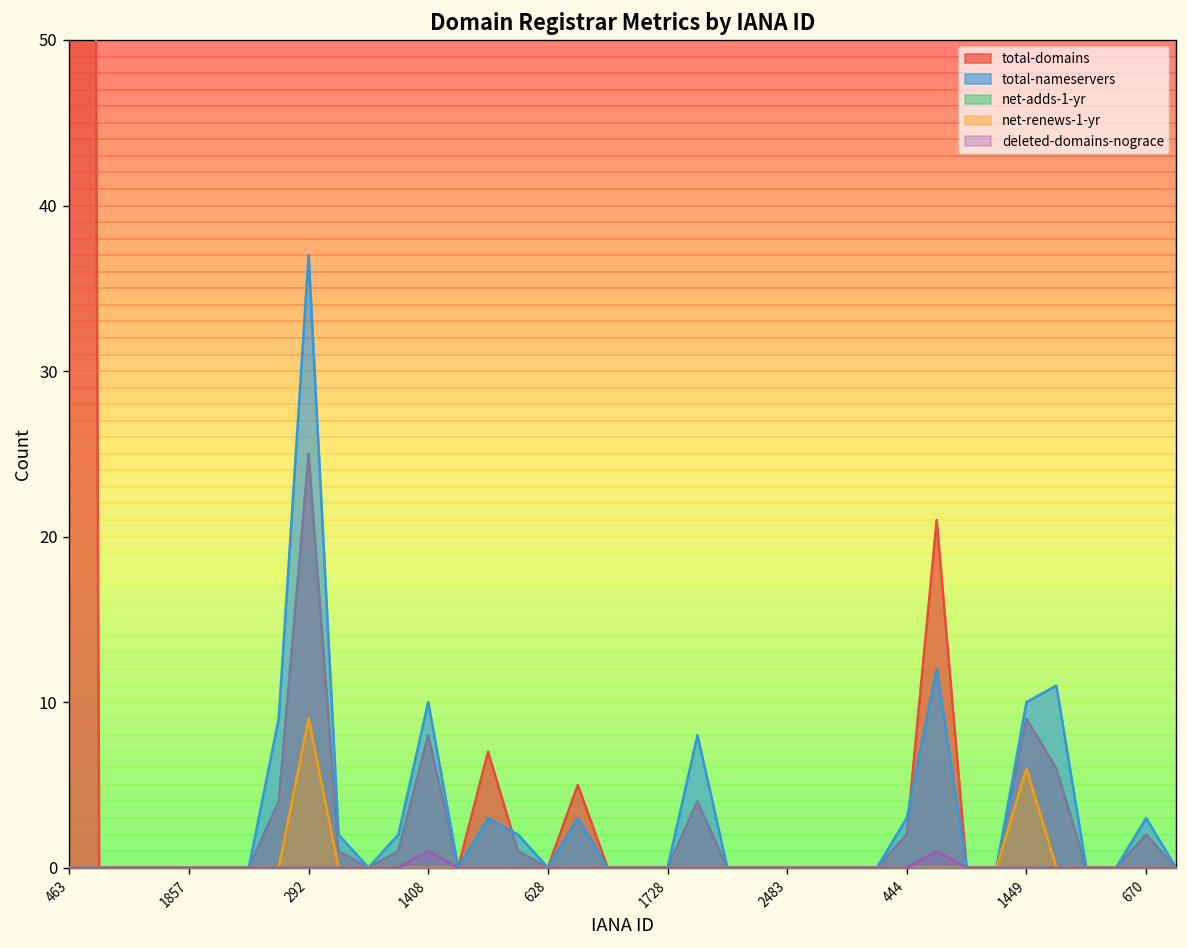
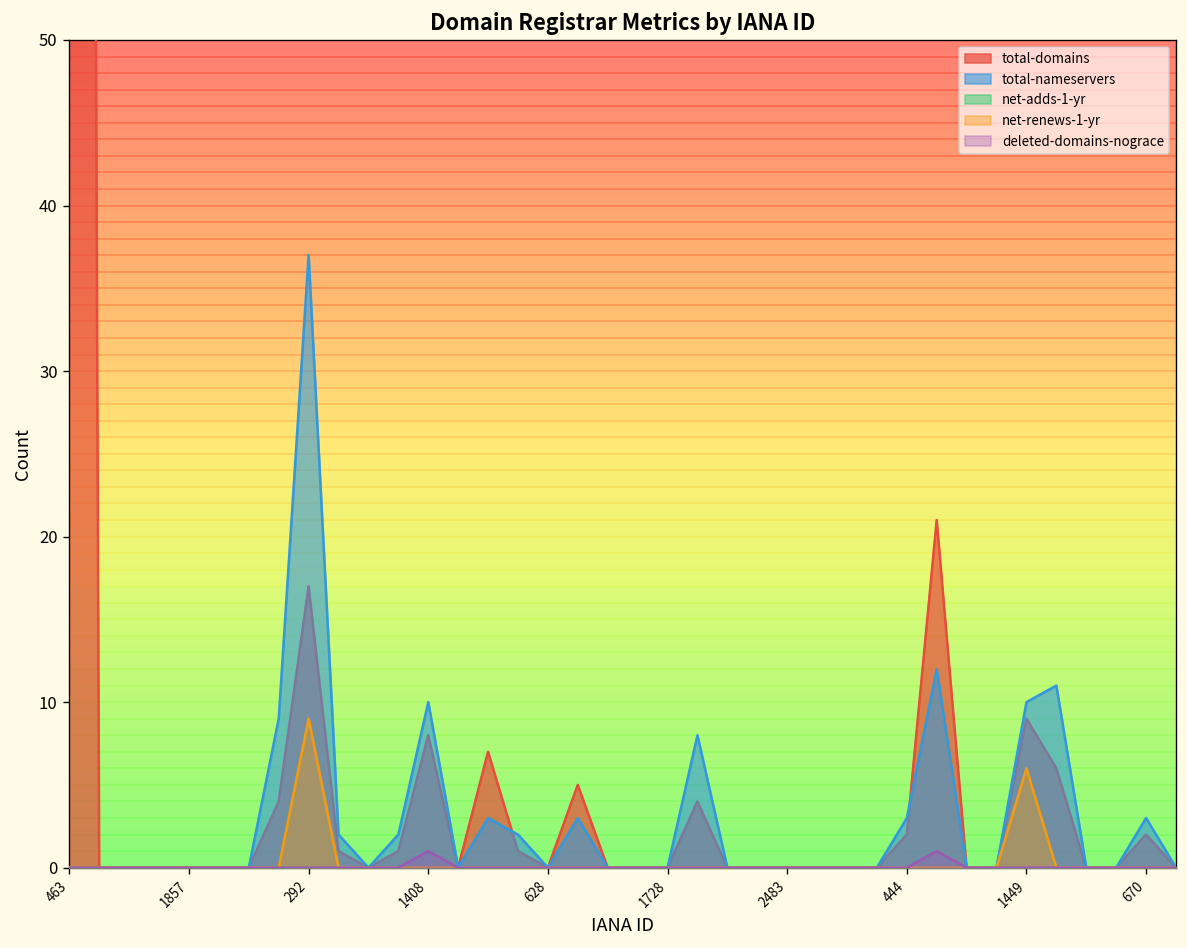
total-domains, 292: 25 -> 17
